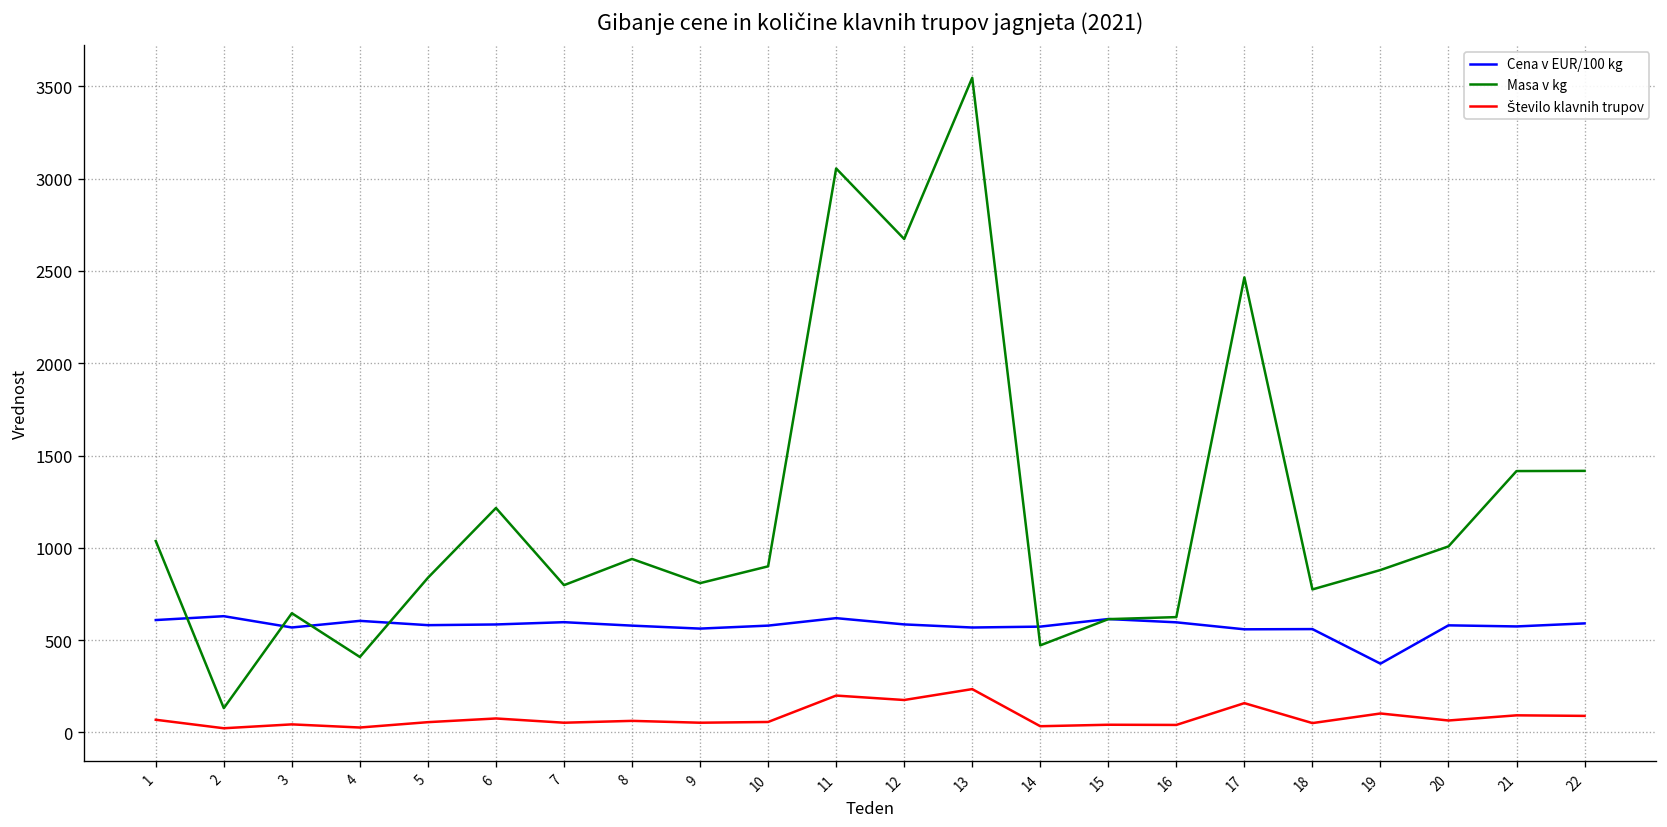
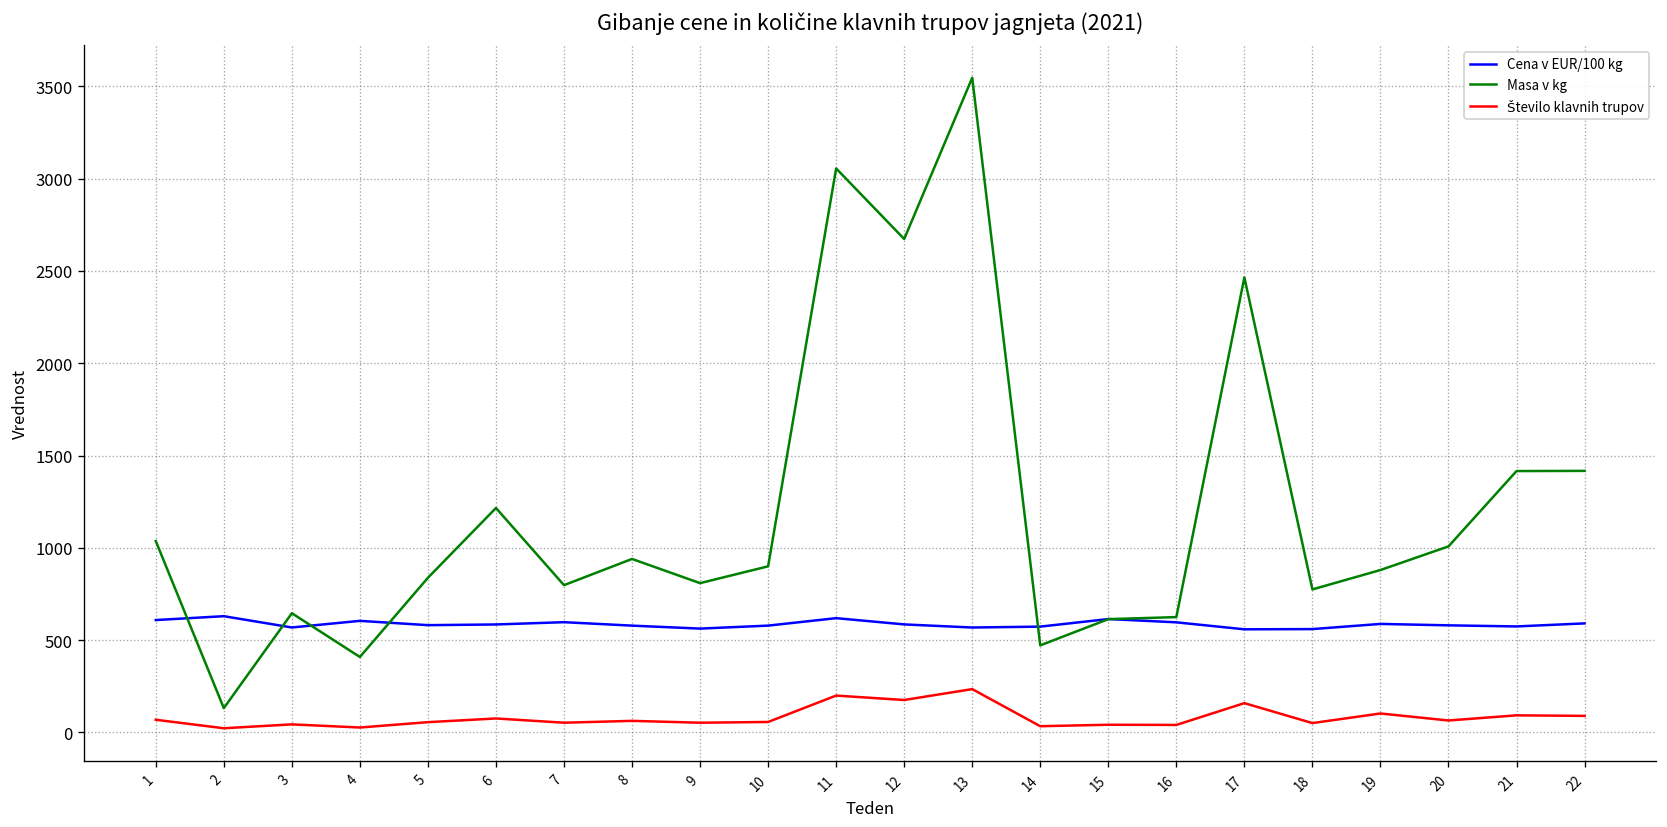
Cena v EUR/100 kg, 19: 370 -> 590
